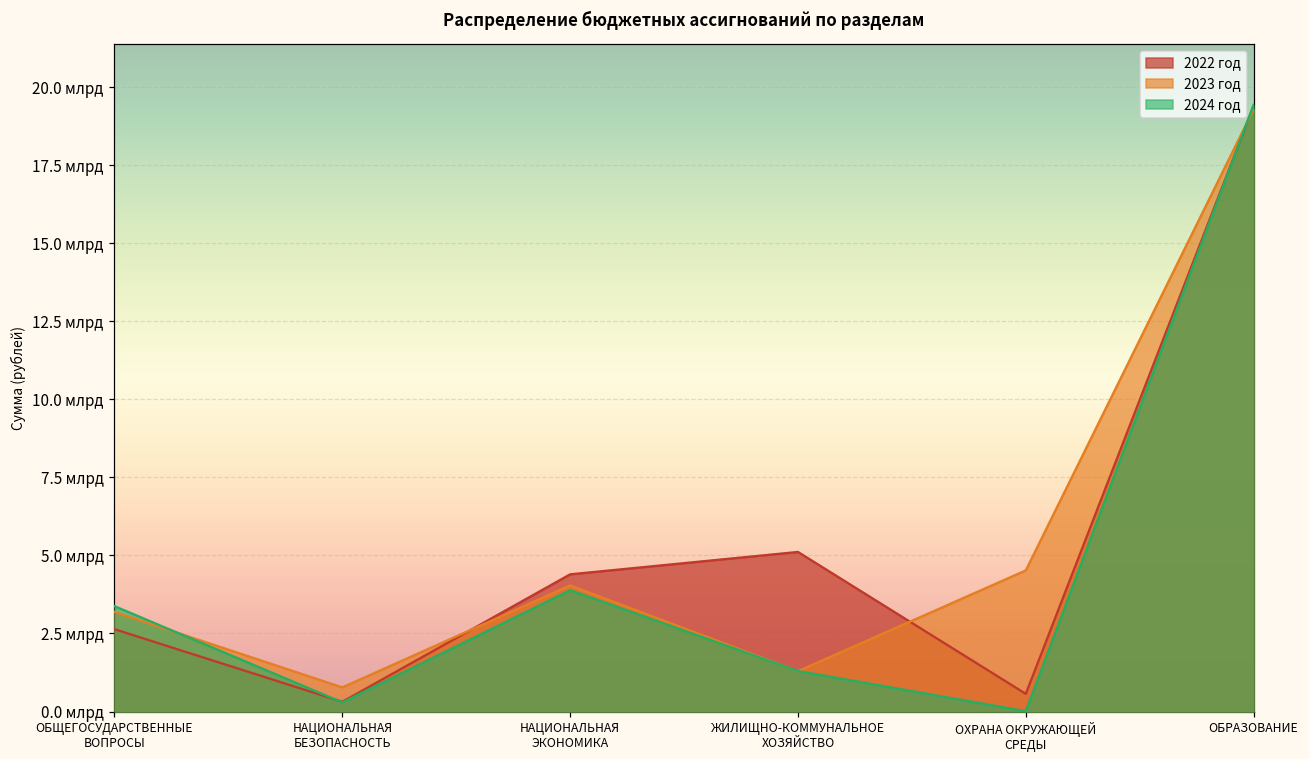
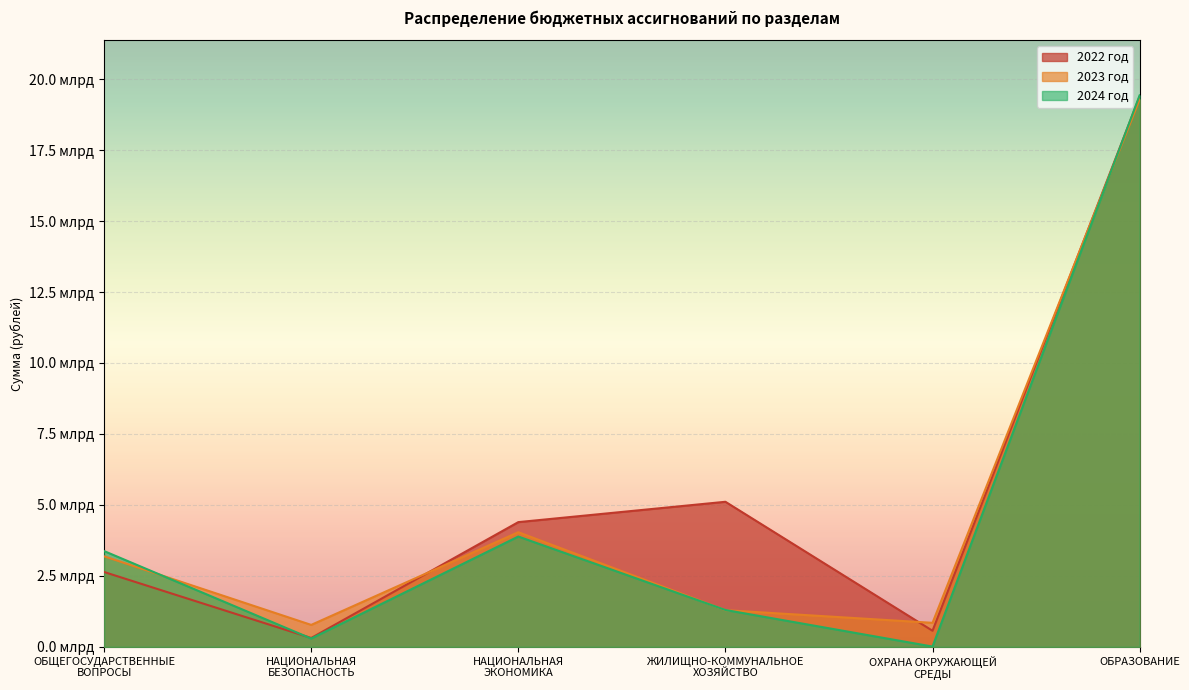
2023 год, ОХРАНА ОКРУЖАЮЩЕЙ СРЕДЫ: 4.5 млрд -> 0.8 млрд
